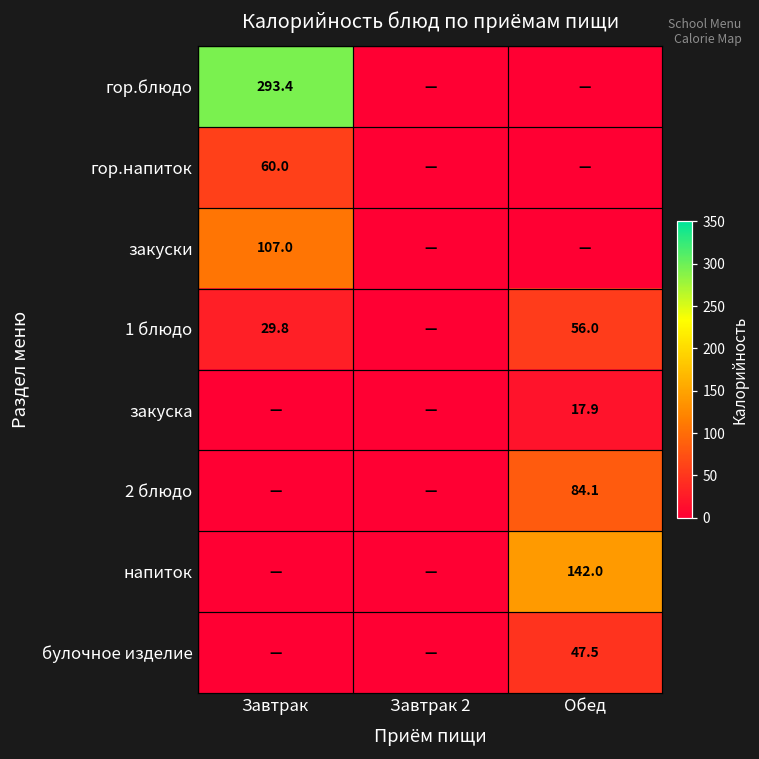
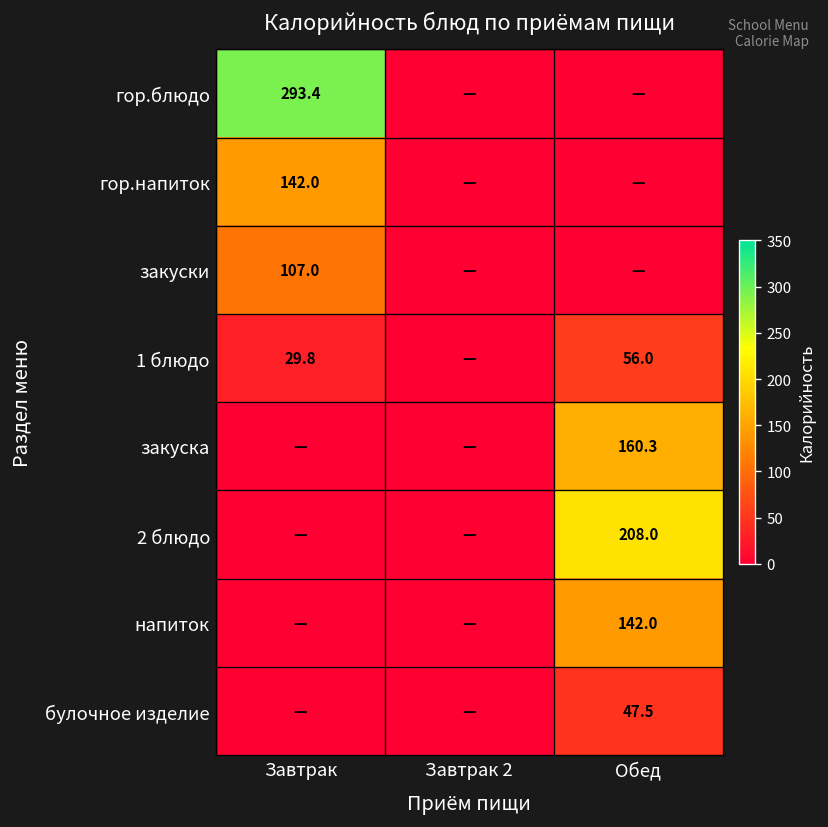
гор.напиток, Завтрак: 60.0 -> 142.0
закуска, Обед: 17.9 -> 160.3
2 блюдо, Обед: 84.1 -> 208.0
